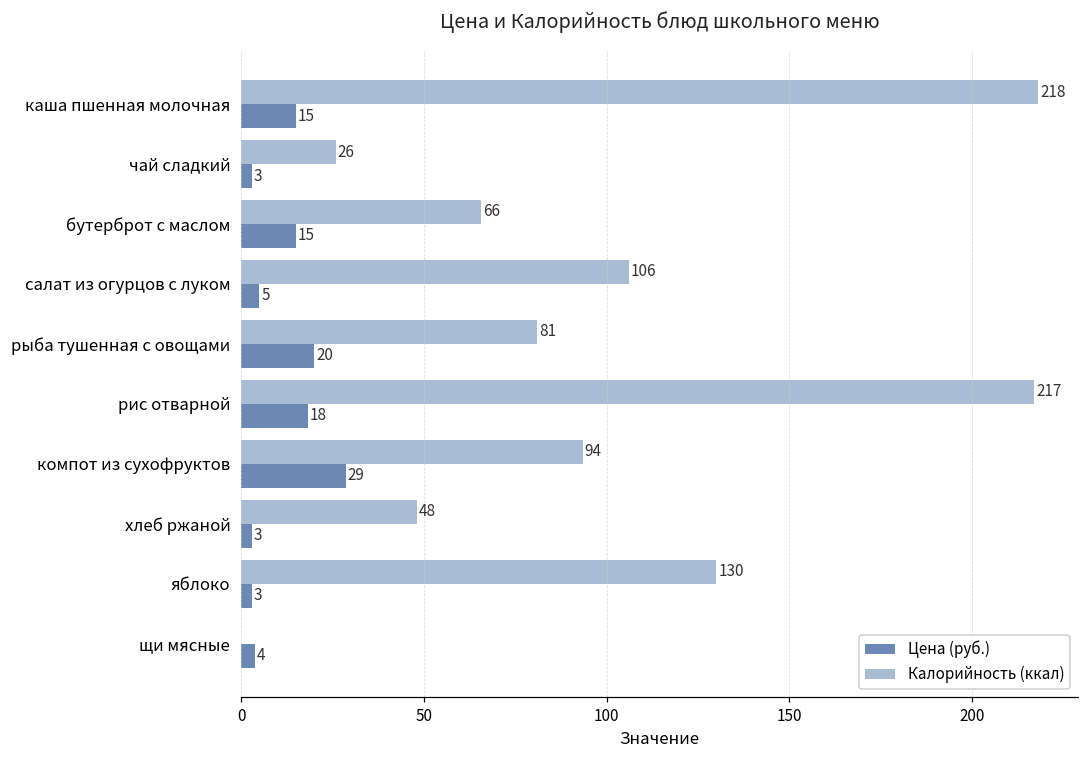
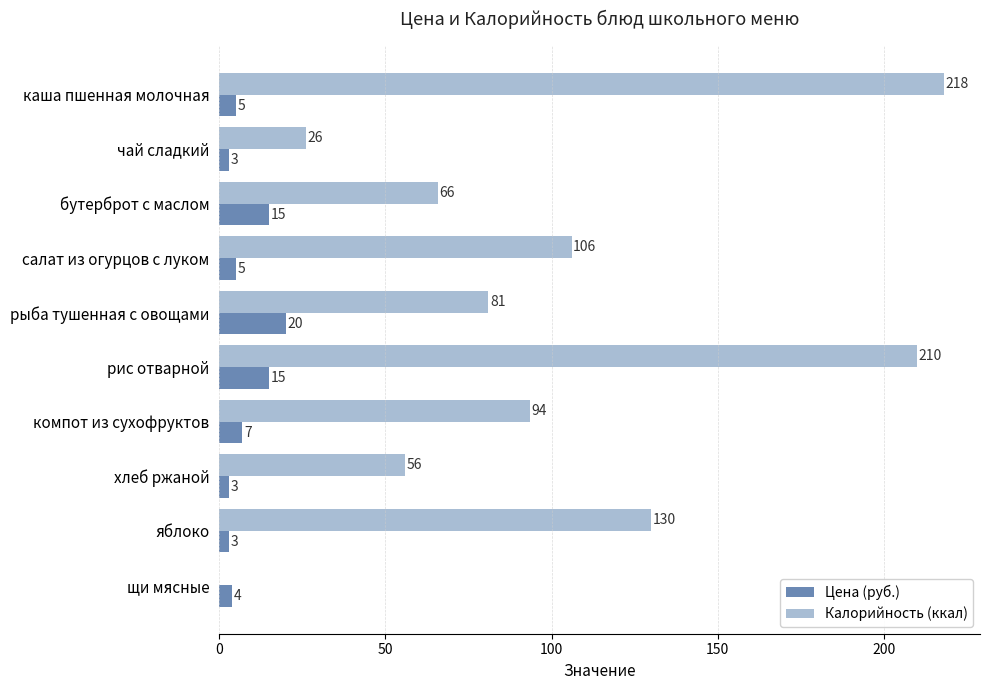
Цена (руб.), каша пшенная молочная: 15 -> 5
Калорийность (ккал), рис отварной: 217 -> 210
Цена (руб.), рис отварной: 18 -> 15
Цена (руб.), компот из сухофруктов: 29 -> 7
Калорийность (ккал), хлеб ржаной: 48 -> 56
